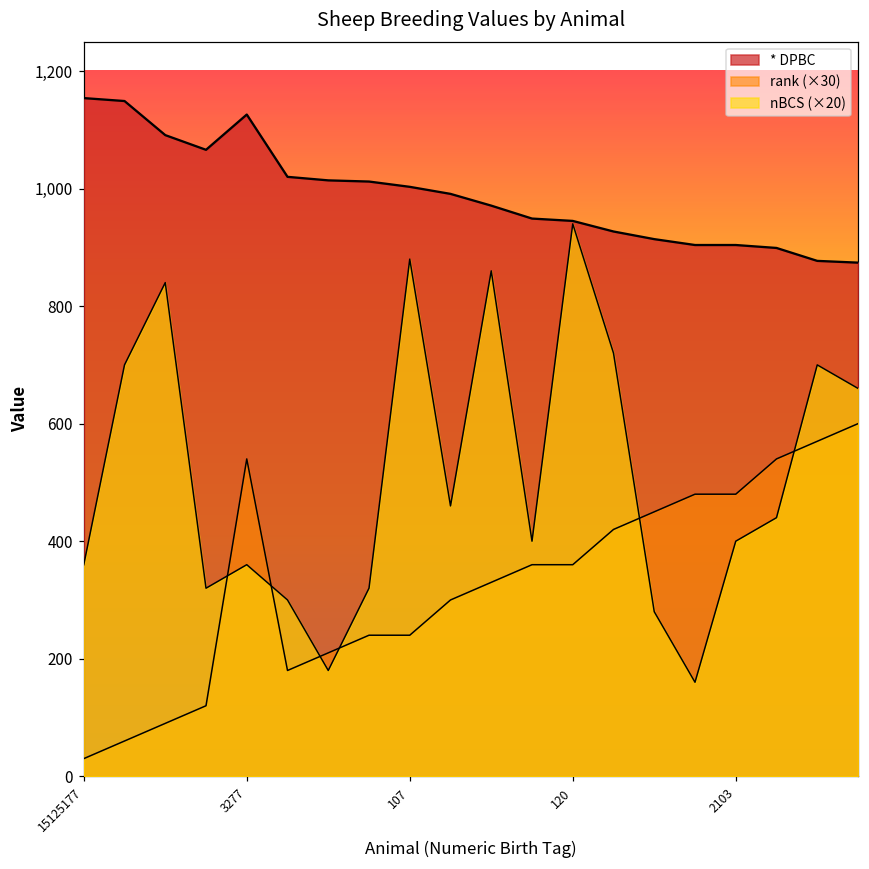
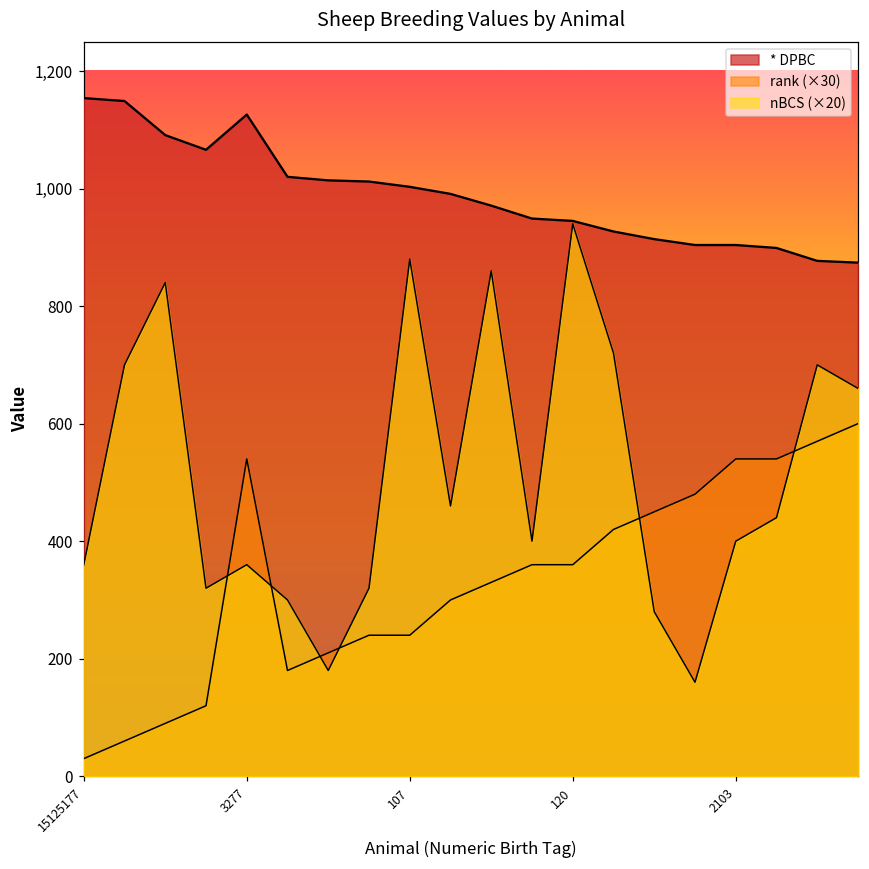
rank (×30), 2103: 480 -> 540
